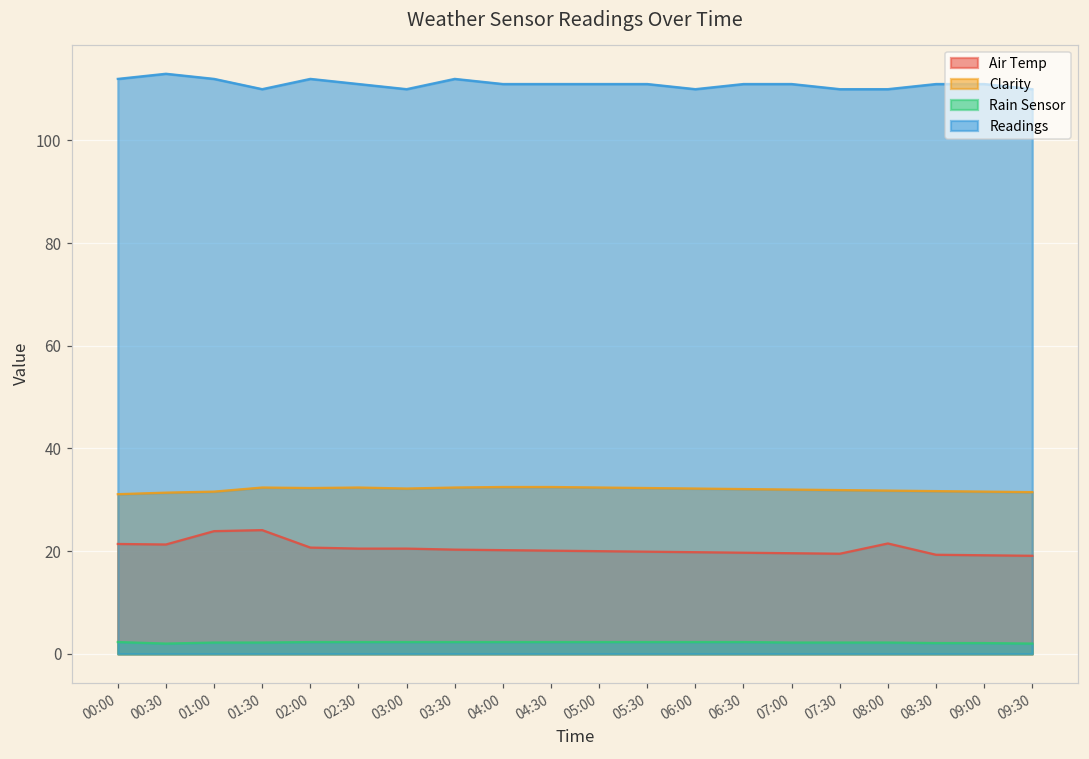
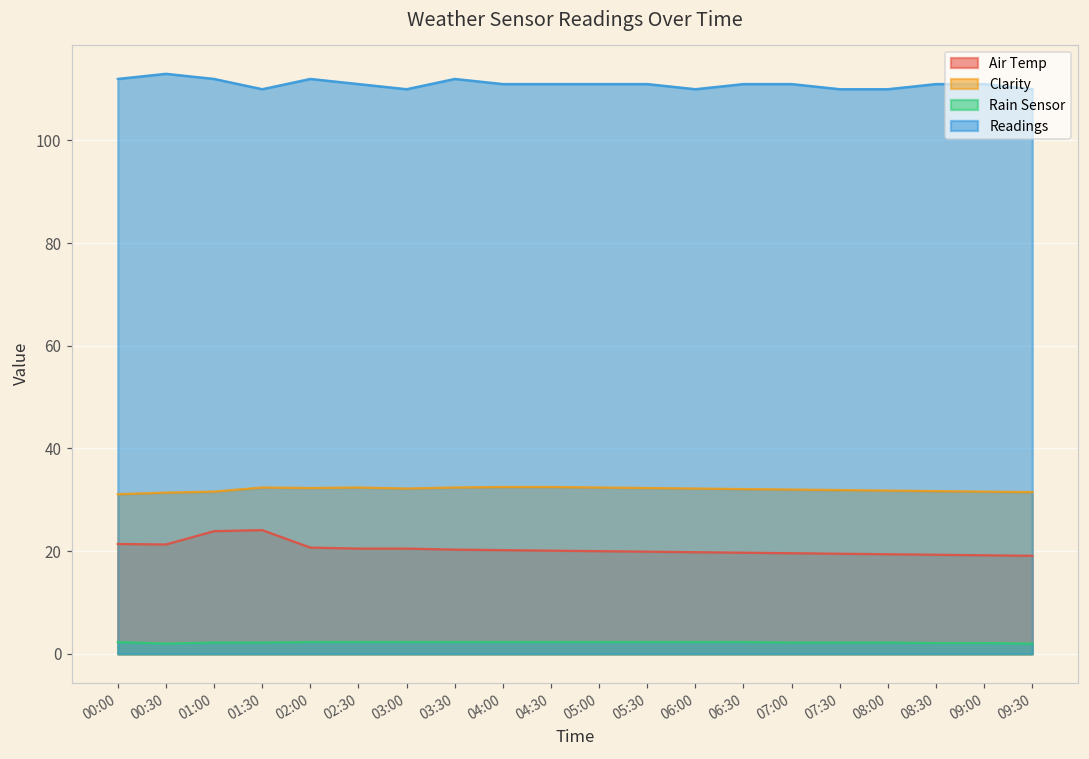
Air Temp, 08:00: 22 -> 19
